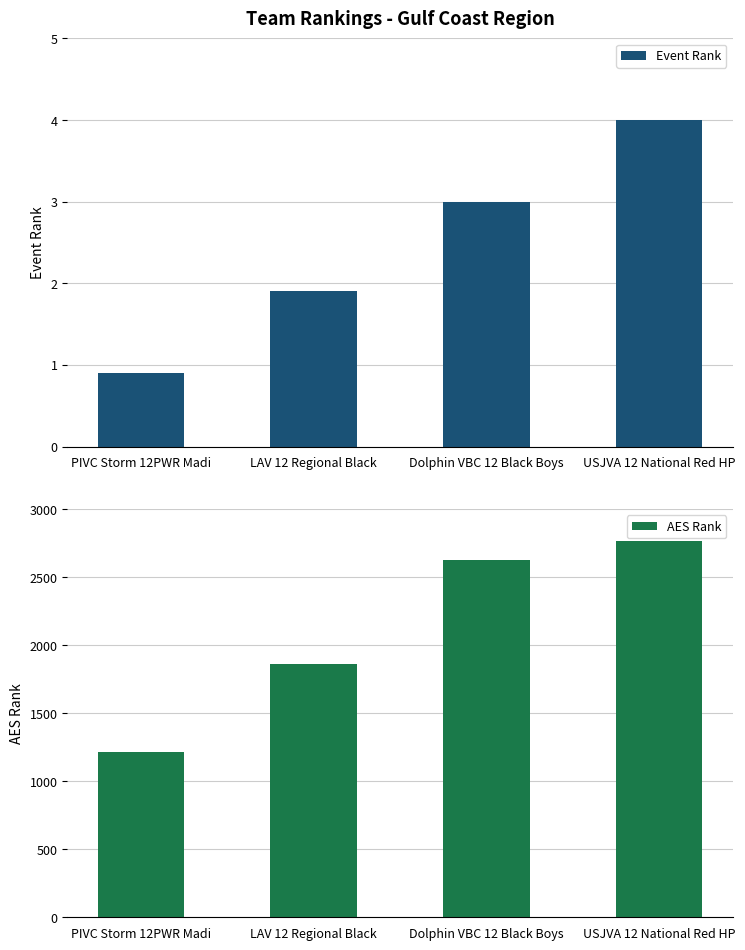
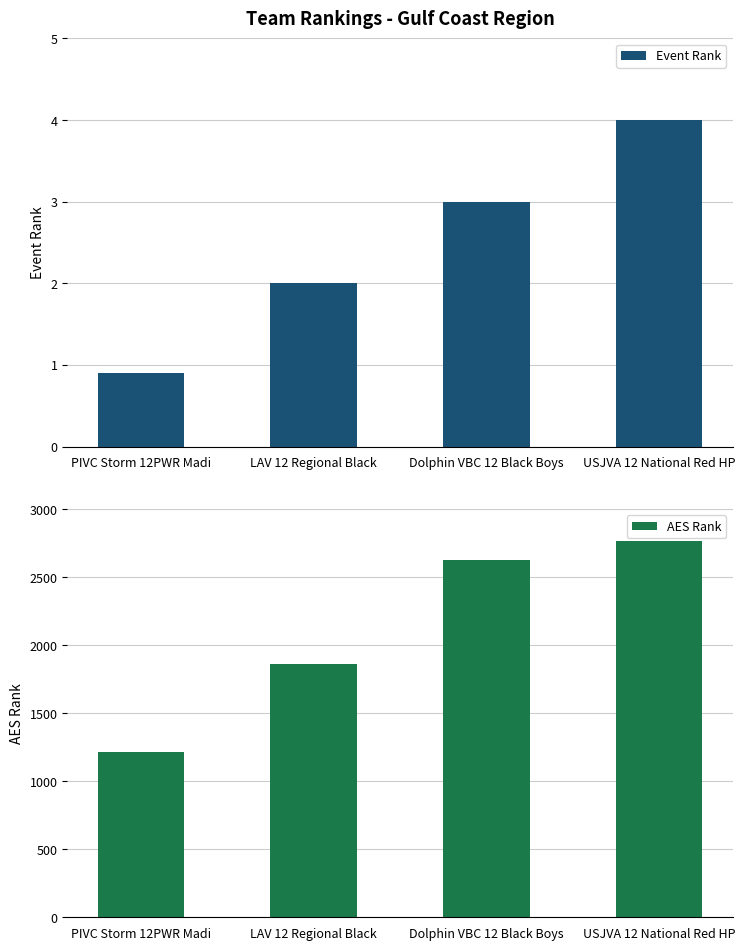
Team Rankings - Gulf Coast Region, LAV 12 Regional Black: 1.9 -> 2.0
